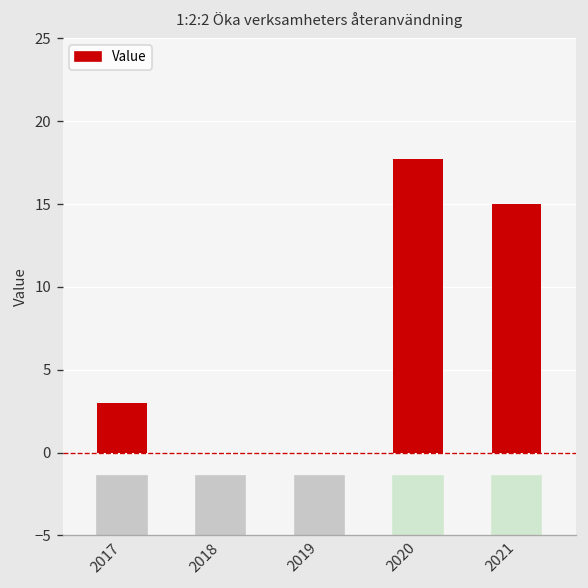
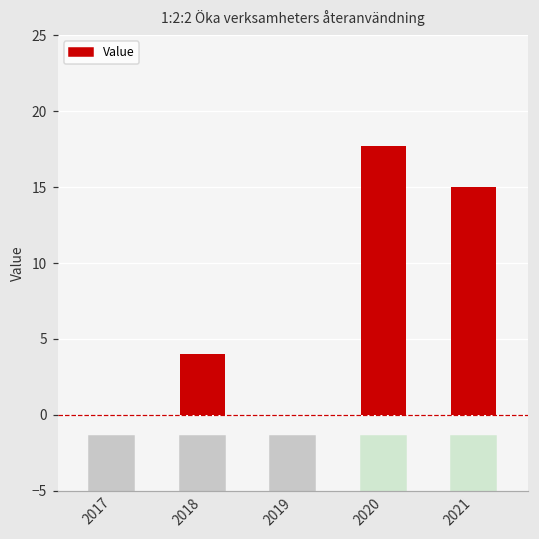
2017: 3 -> 0
2018: 0 -> 4
